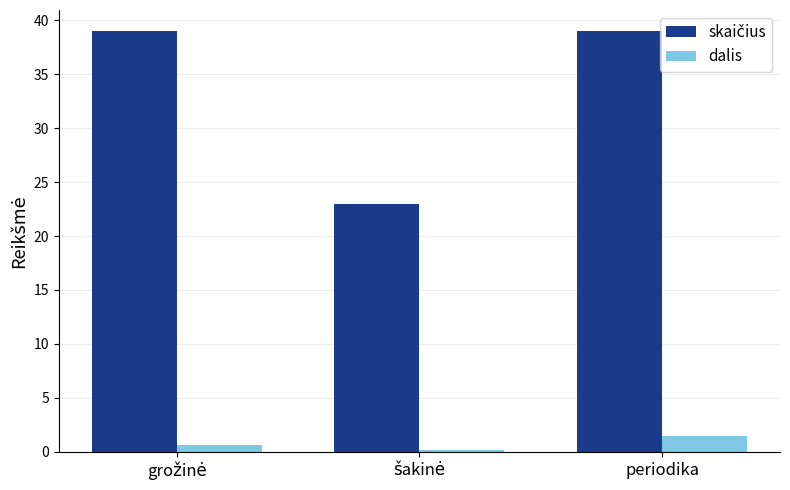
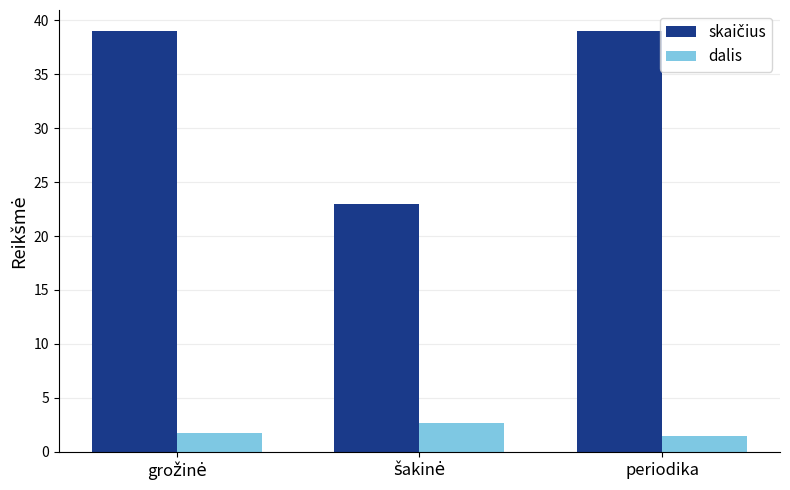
dalis, grožinė: 0.6 -> 1.7
dalis, šakinė: 0.2 -> 2.7
